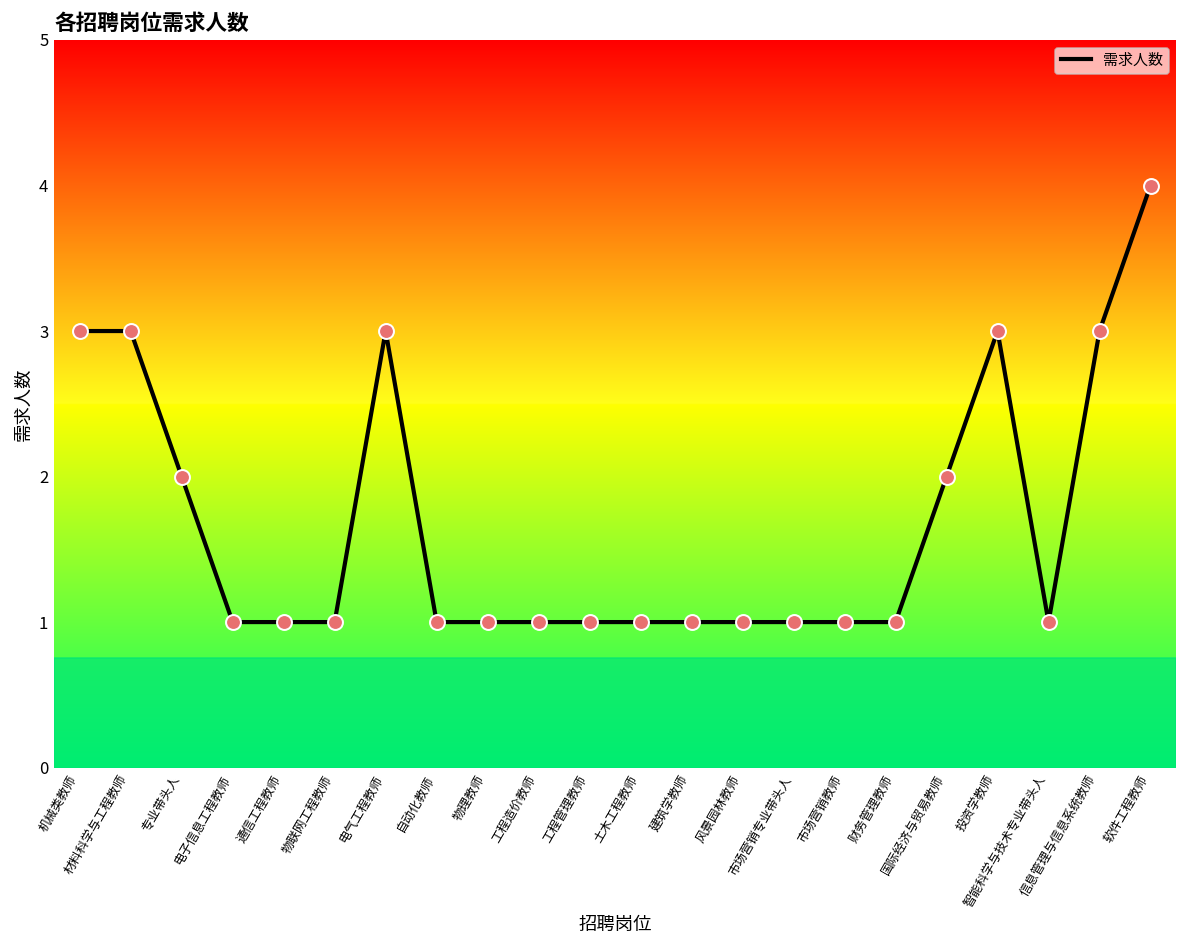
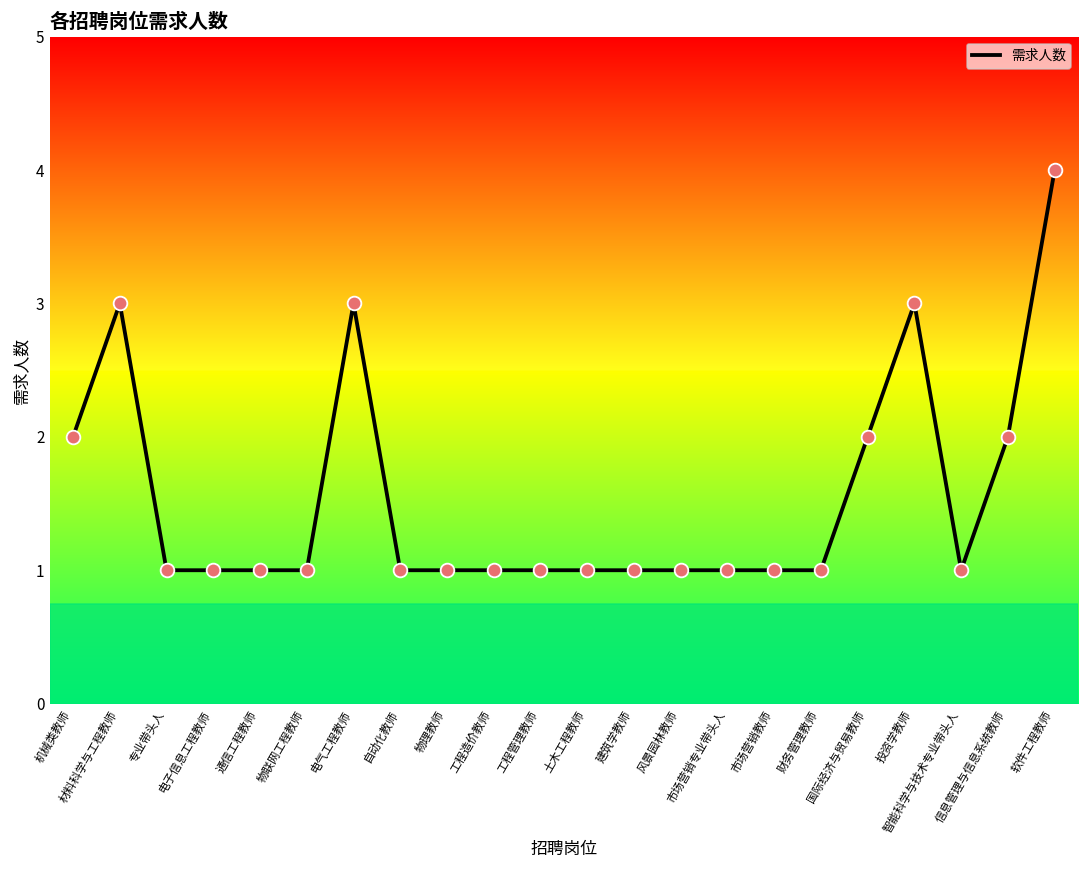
机械类教师: 3 -> 2
专业带头人: 2 -> 1
信息管理与信息系统教师: 3 -> 2
